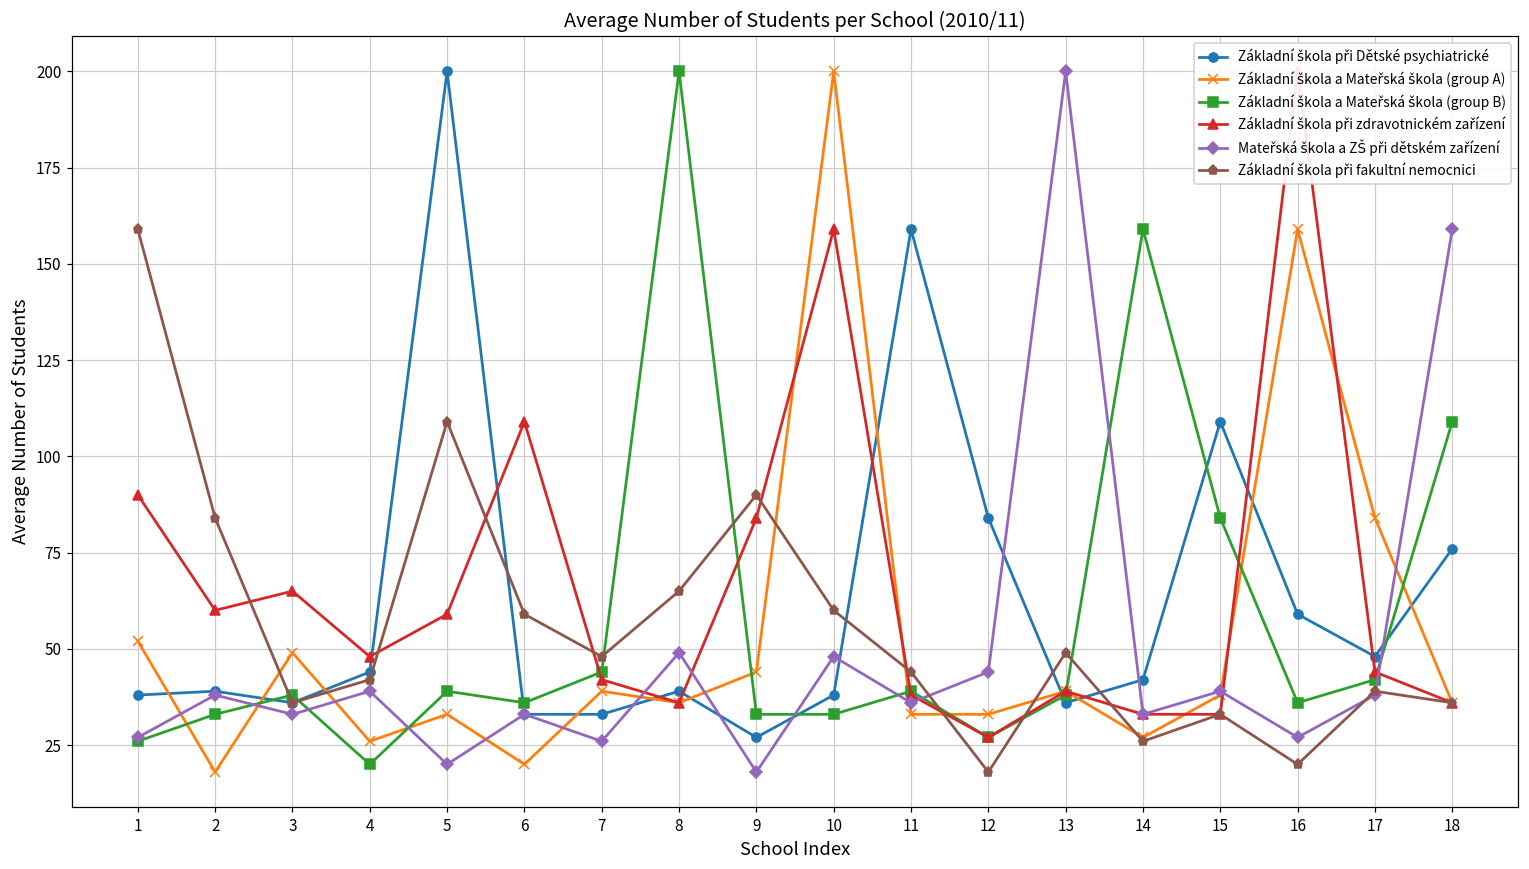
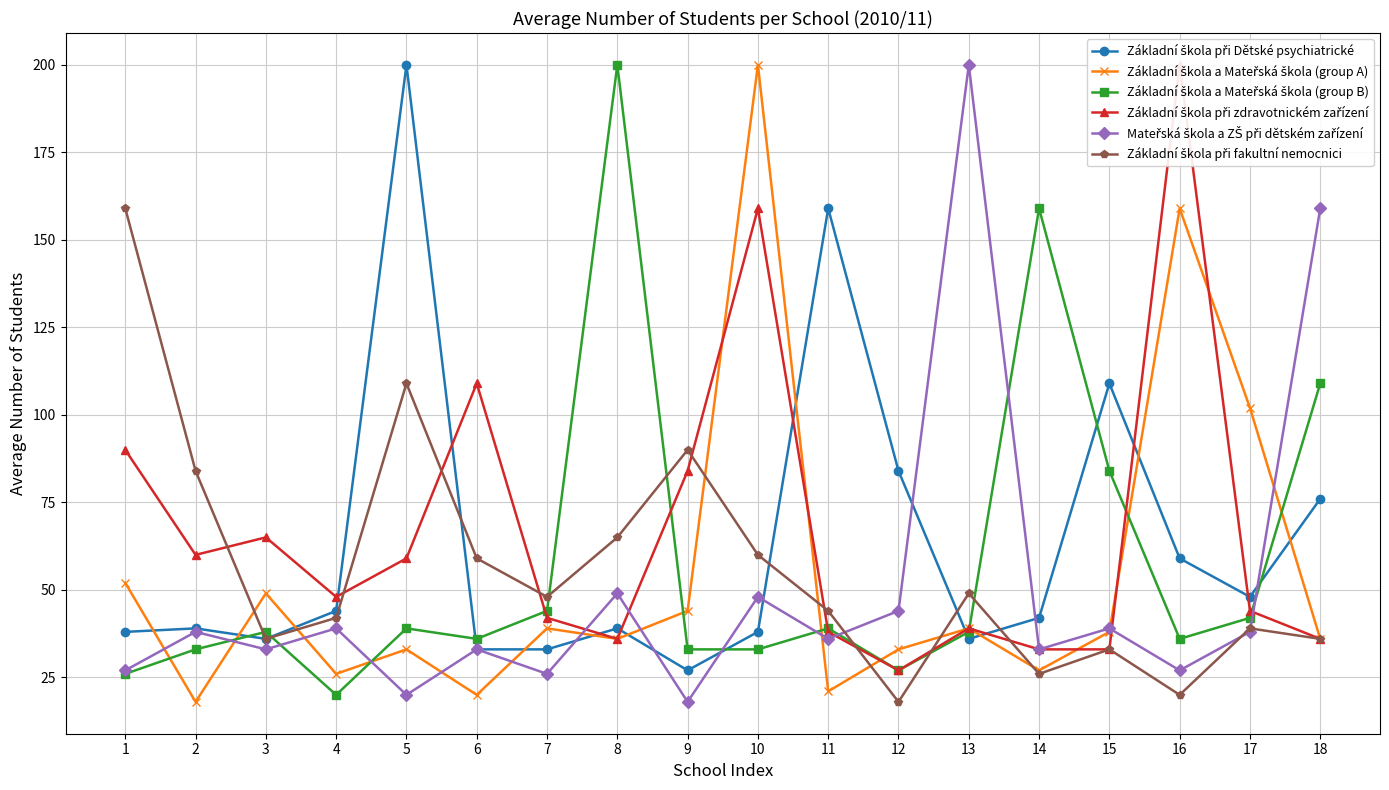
Základní škola a Mateřská škola (group A), 11: 33 -> 21
Základní škola a Mateřská škola (group A), 17: 84 -> 102
